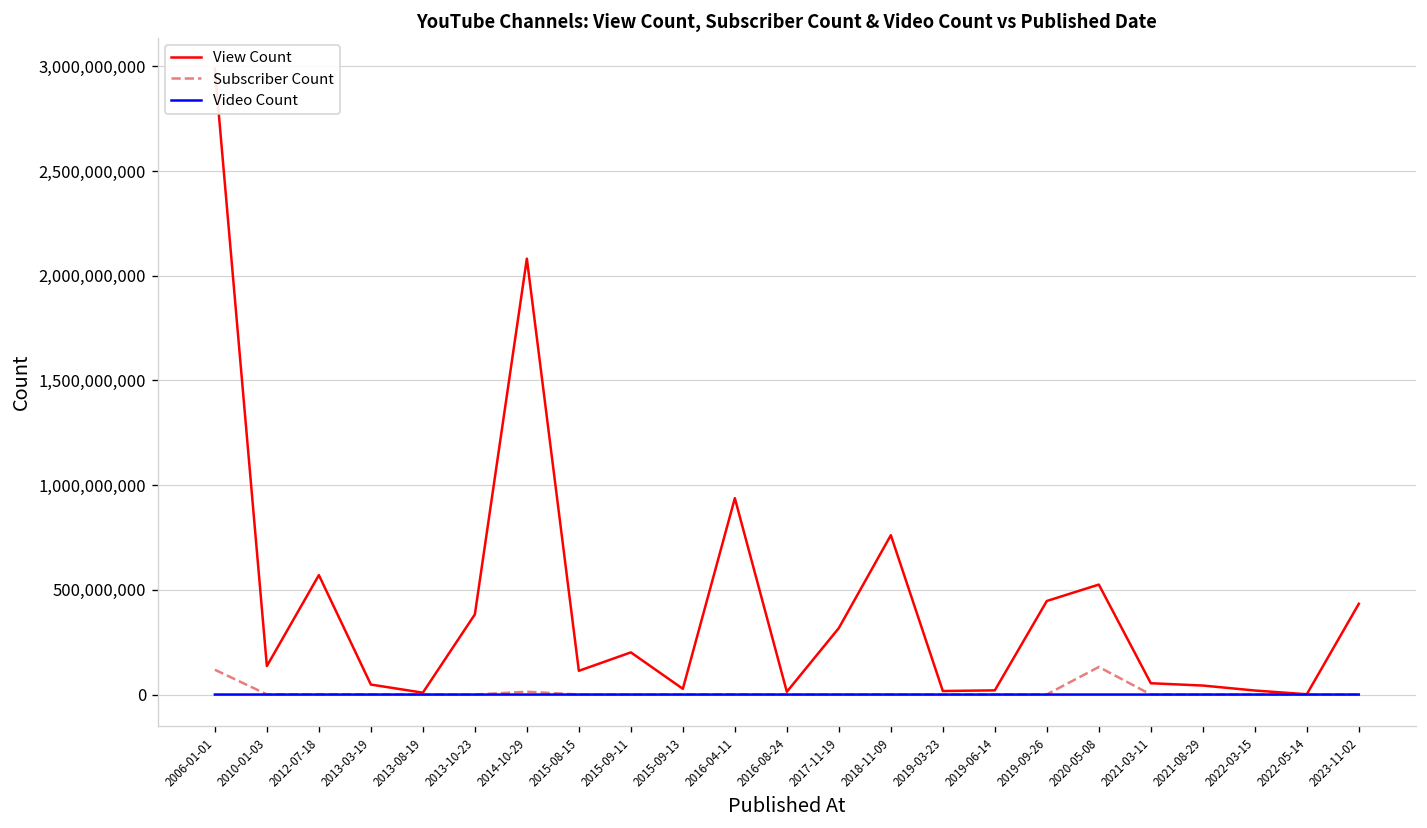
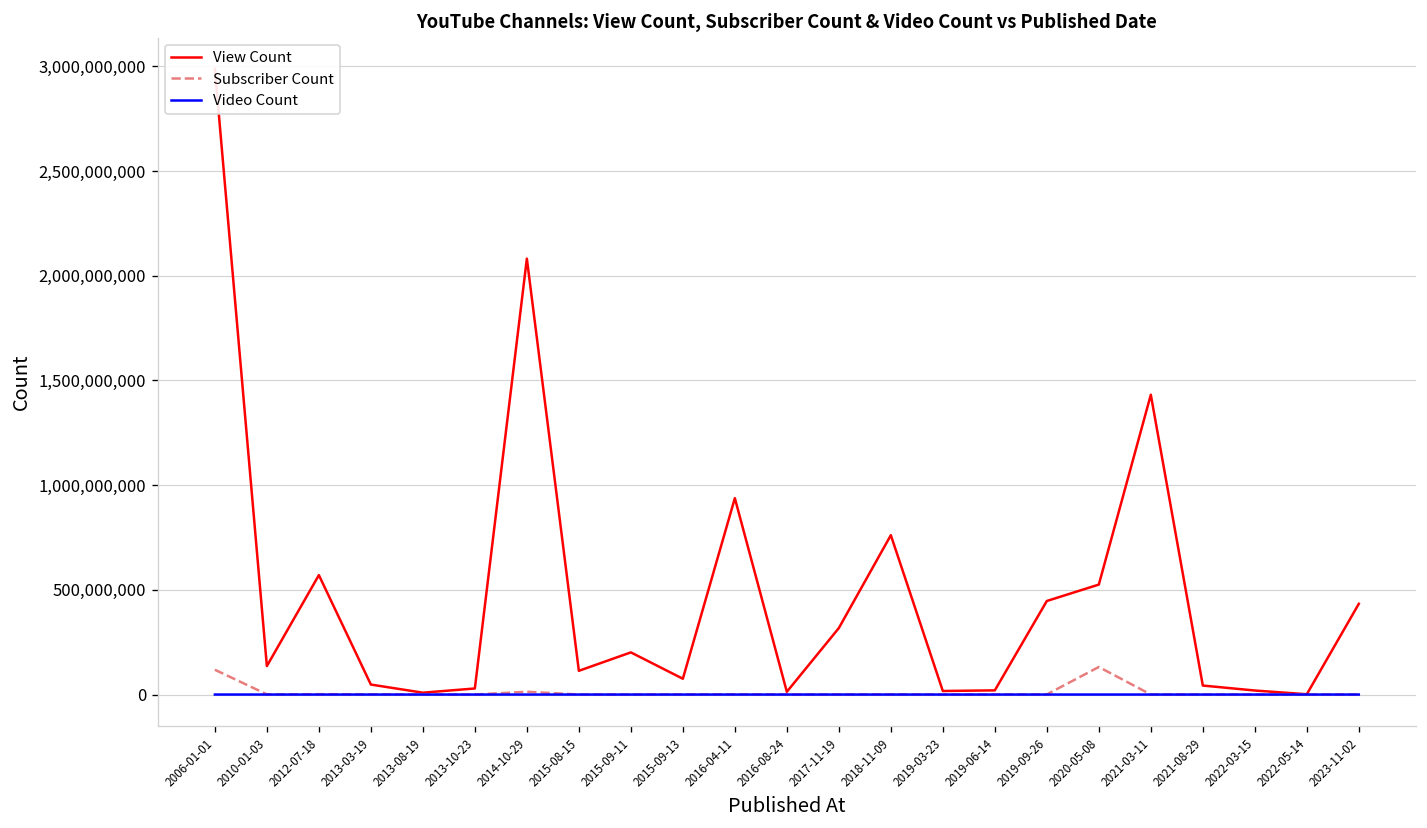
View Count, 2013-10-23: 380,000,000 -> 30,000,000
View Count, 2015-09-13: 30,000,000 -> 80,000,000
View Count, 2021-03-11: 50,000,000 -> 1,430,000,000
